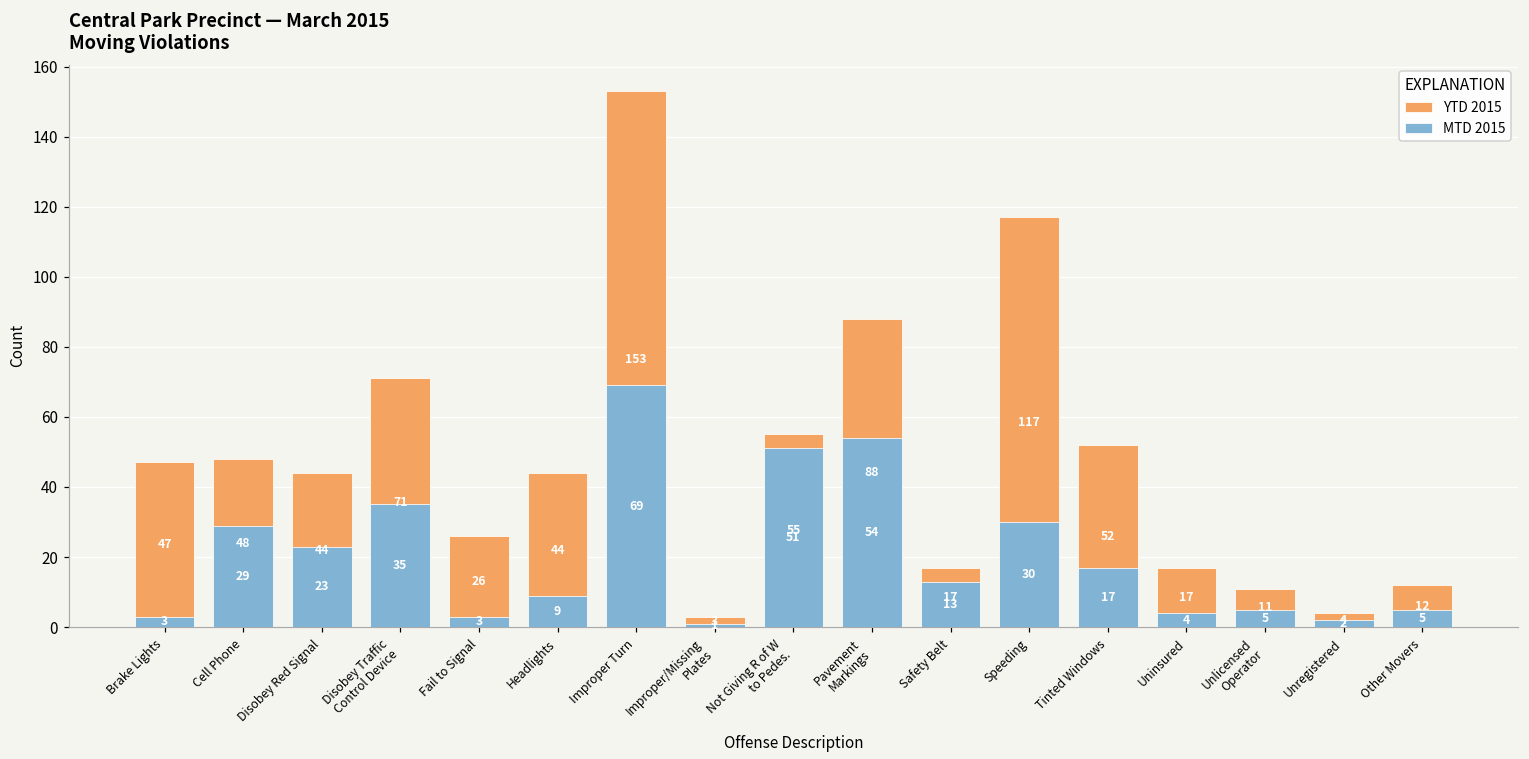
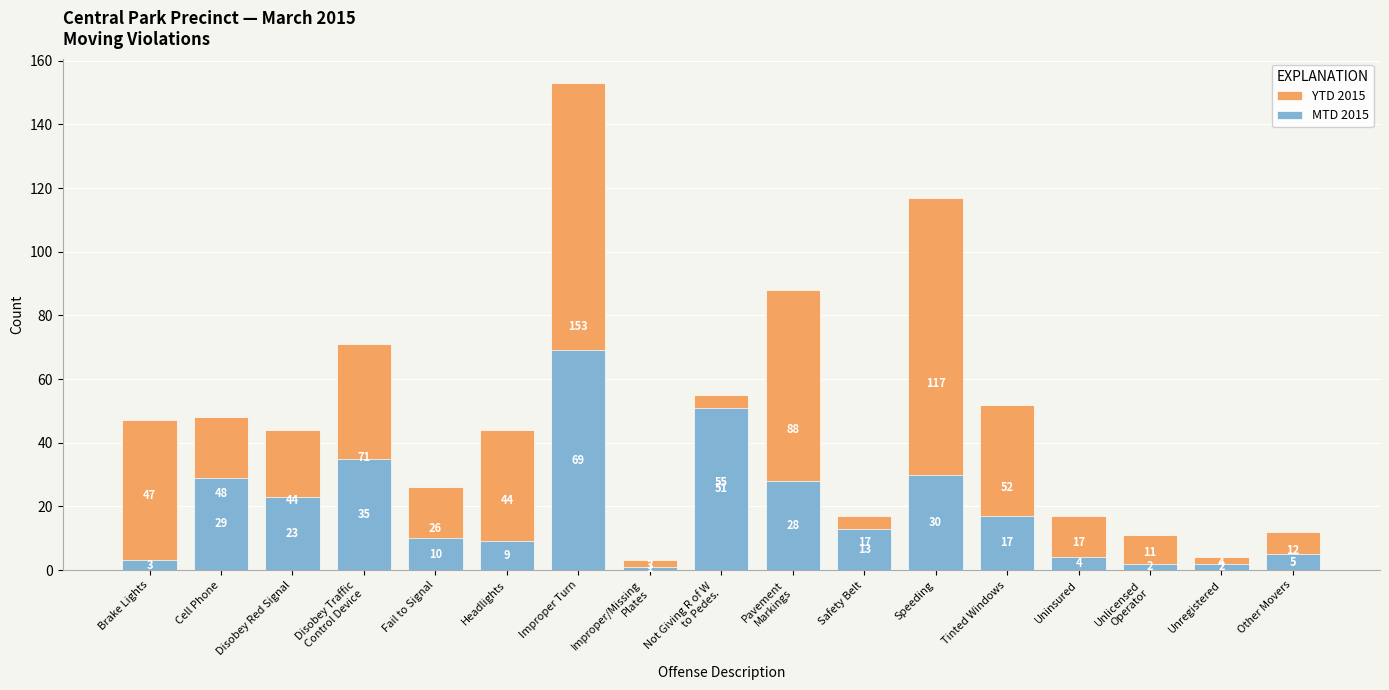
MTD 2015, Fail to Signal: 3 -> 10
MTD 2015, Pavement Markings: 54 -> 28
MTD 2015, Unlicensed Operator: 5 -> 2
